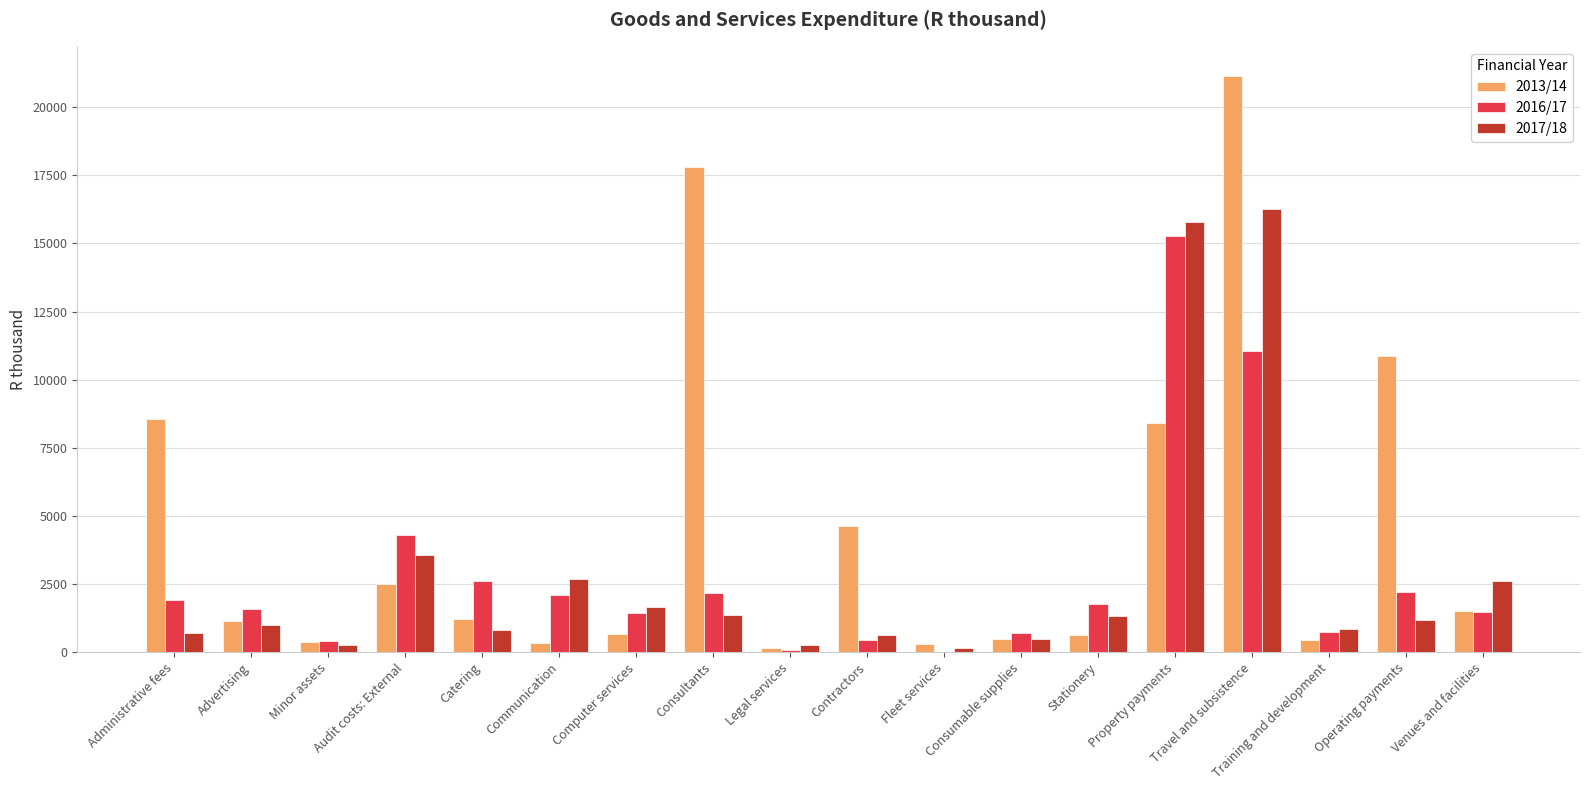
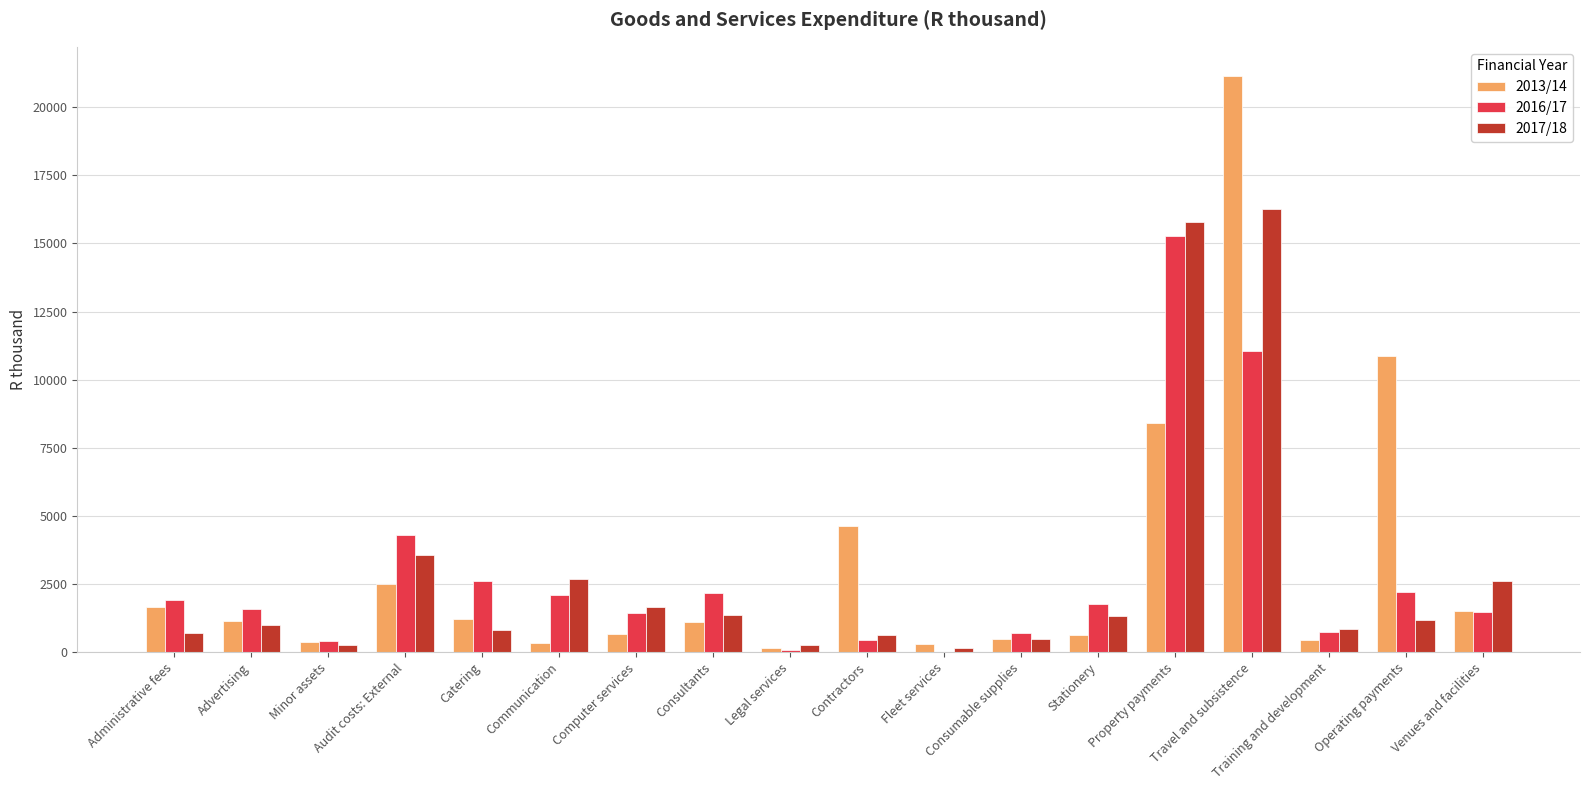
2013/14, Administrative fees: 8600 -> 1700
2013/14, Consultants: 17800 -> 1100
